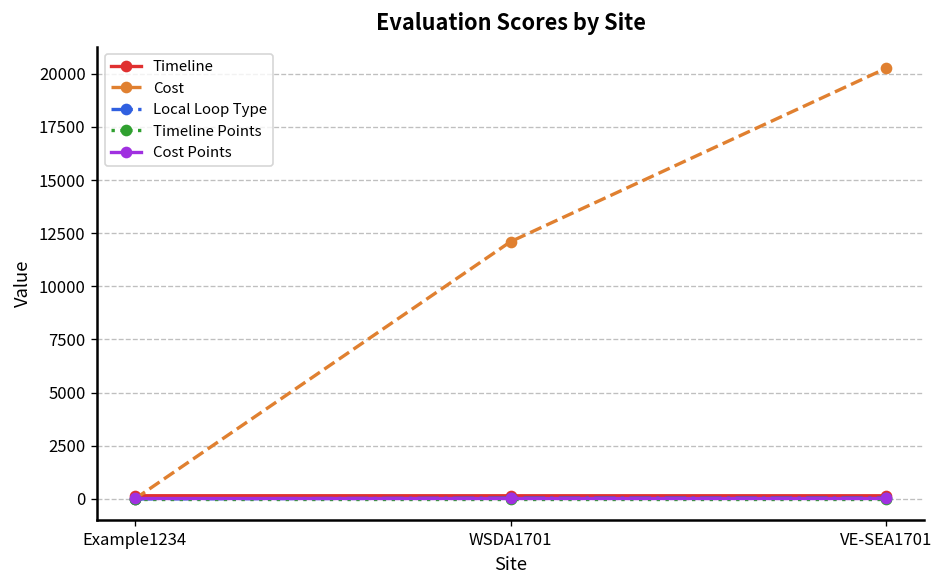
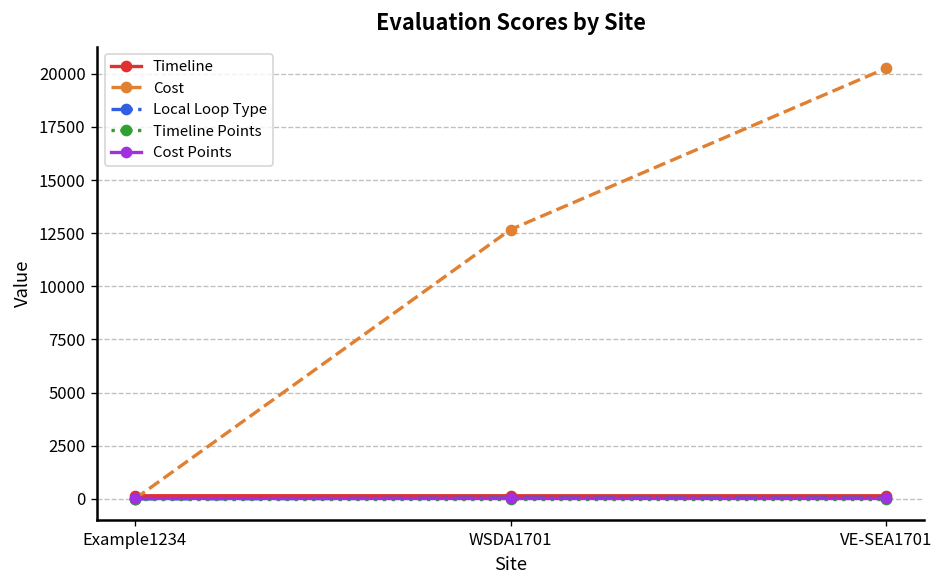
Cost, WSDA1701: 12100 -> 12700
